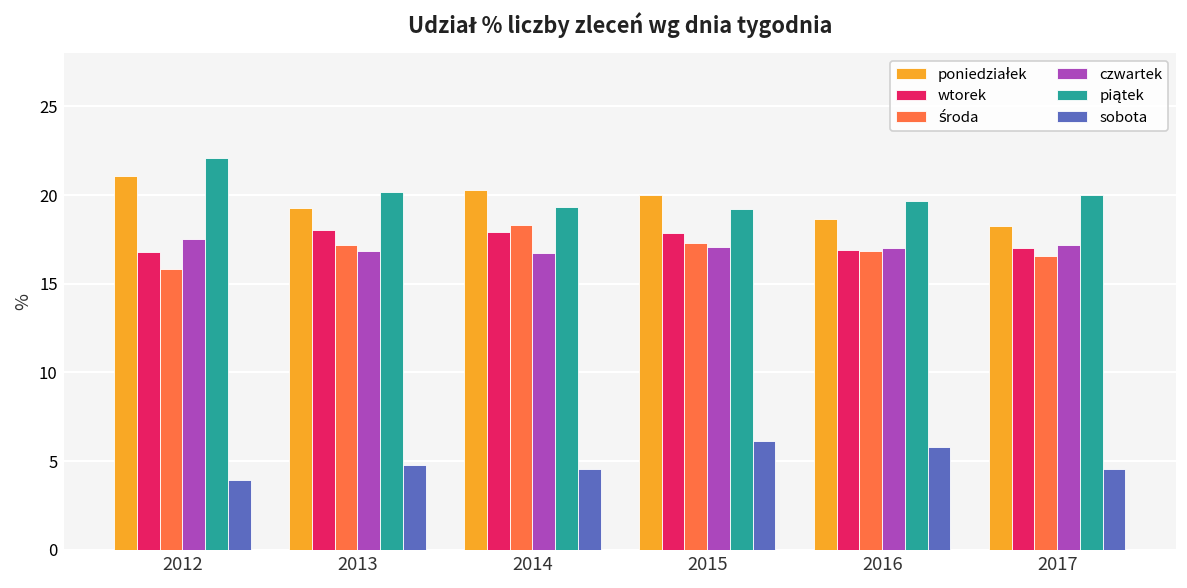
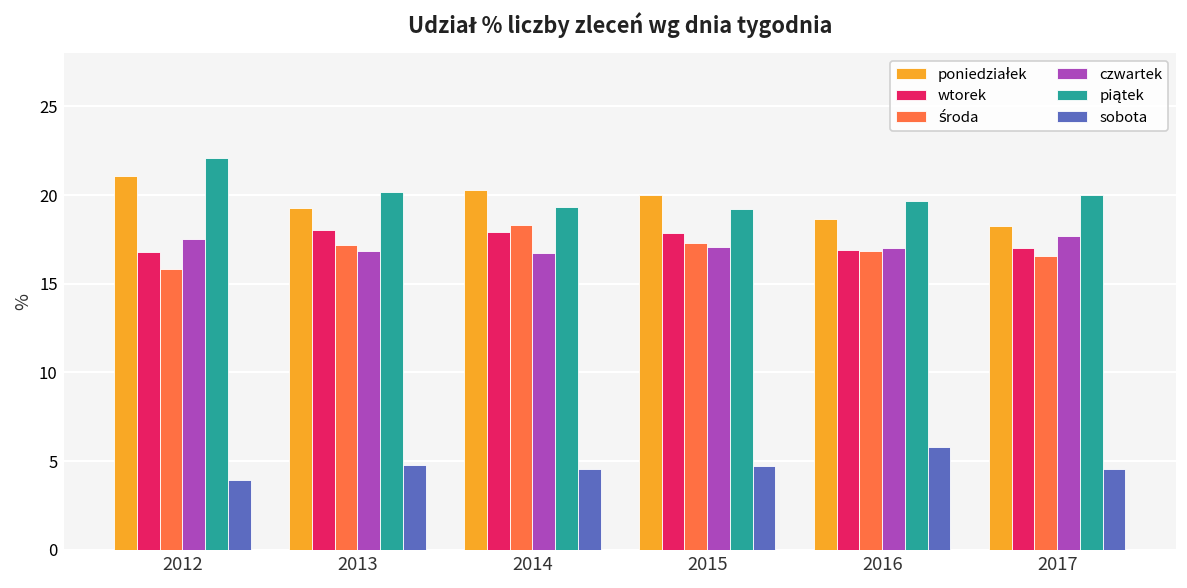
sobota, 2015: 6.1 -> 4.7
czwartek, 2017: 17.2 -> 17.7
